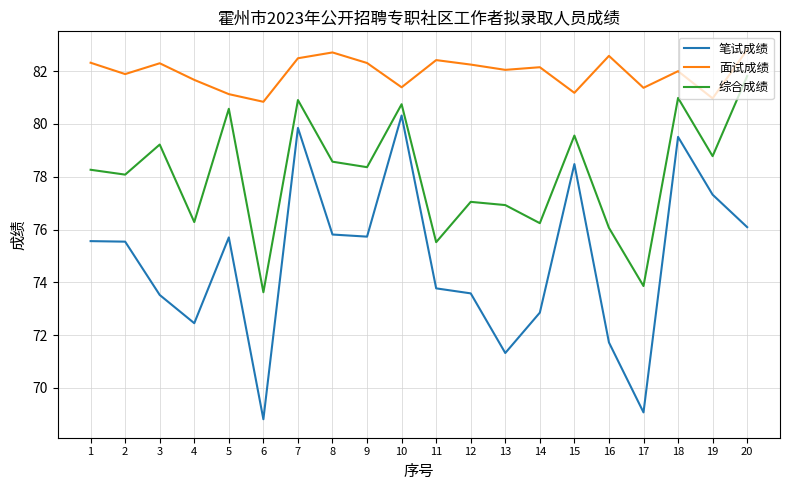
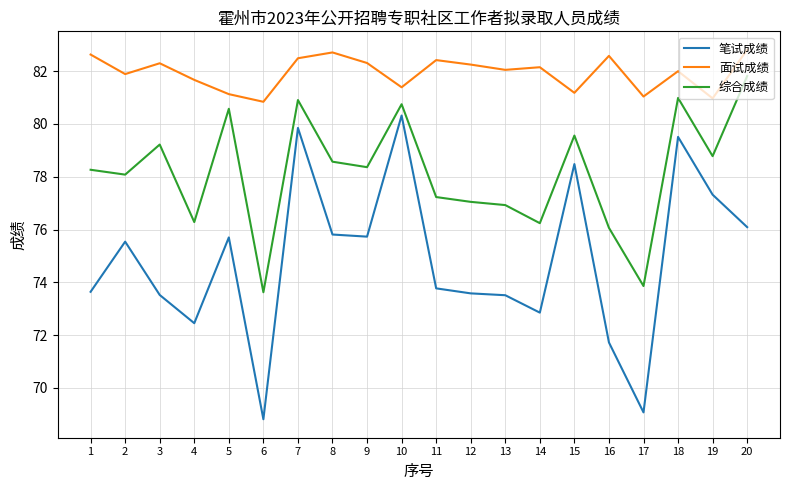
笔试成绩, 1: 75.6 -> 73.6
面试成绩, 1: 82.3 -> 82.6
综合成绩, 11: 75.5 -> 77.2
笔试成绩, 13: 71.3 -> 73.5
面试成绩, 17: 81.4 -> 81.0
